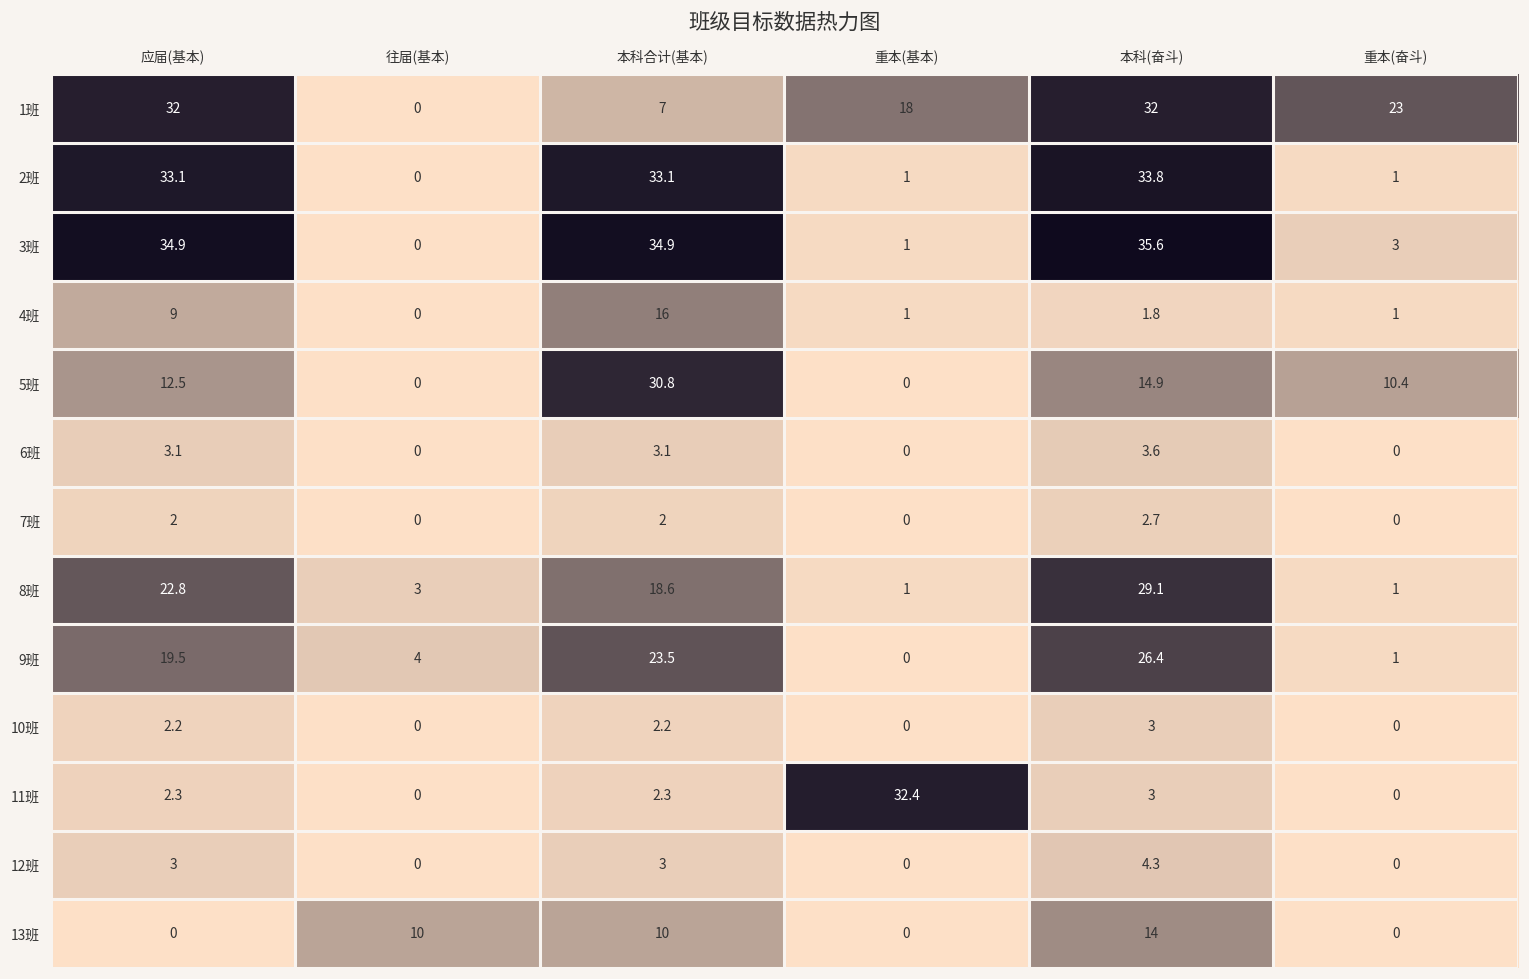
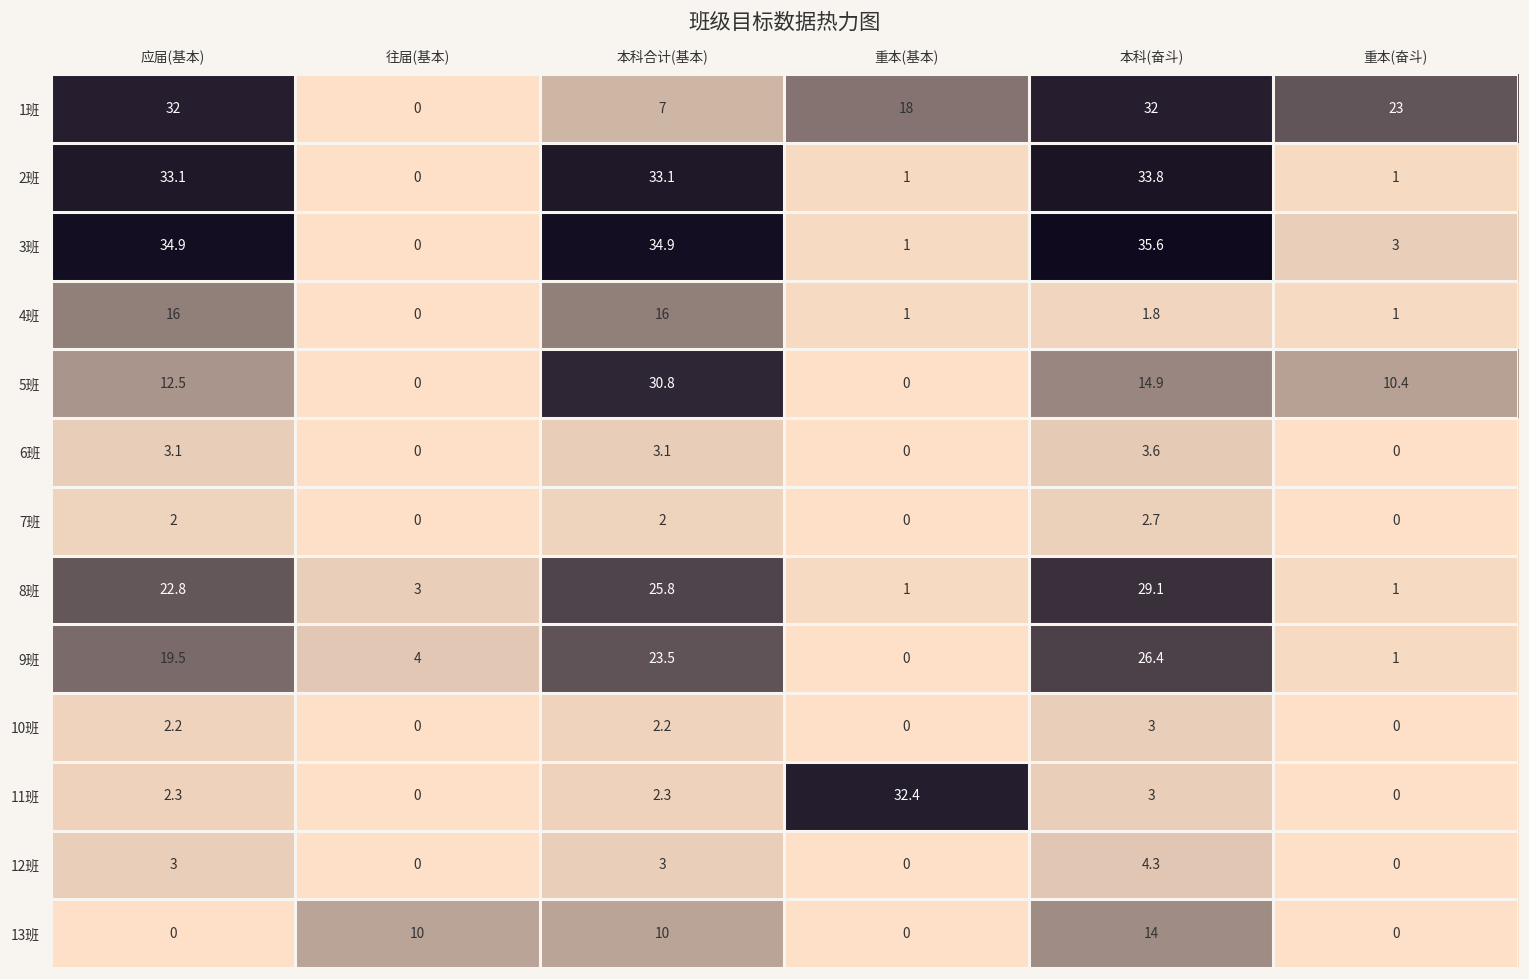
4班, 应届(基本): 9 -> 16
8班, 本科合计(基本): 18.6 -> 25.8
